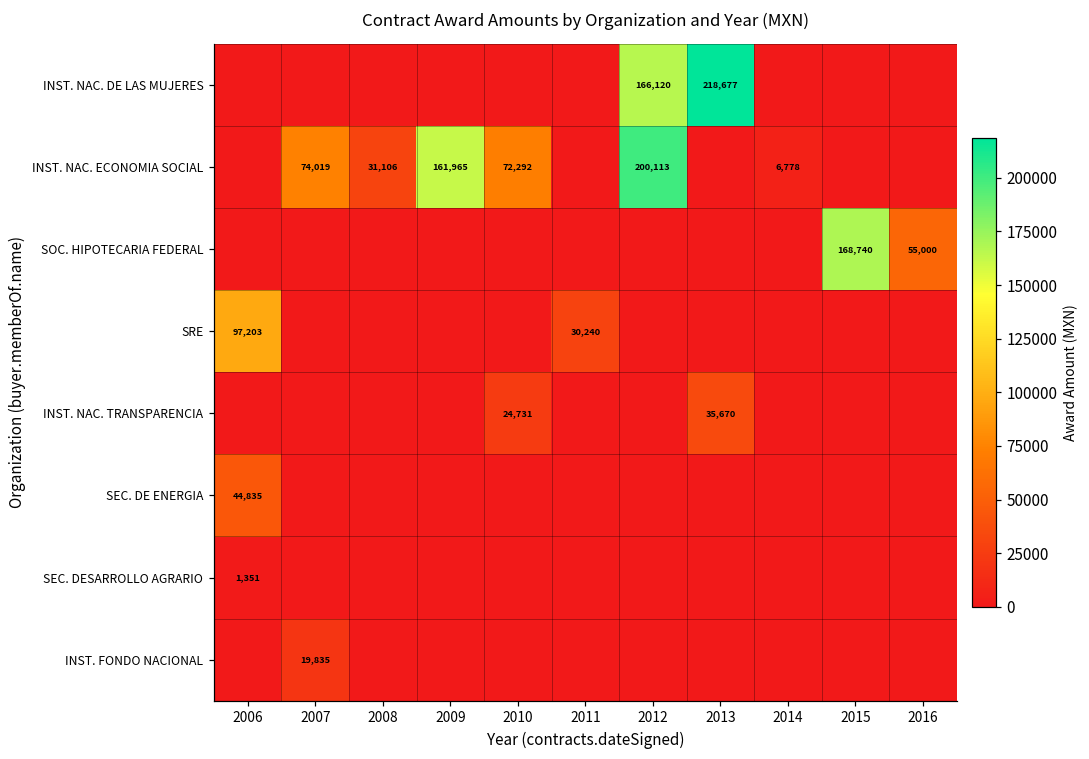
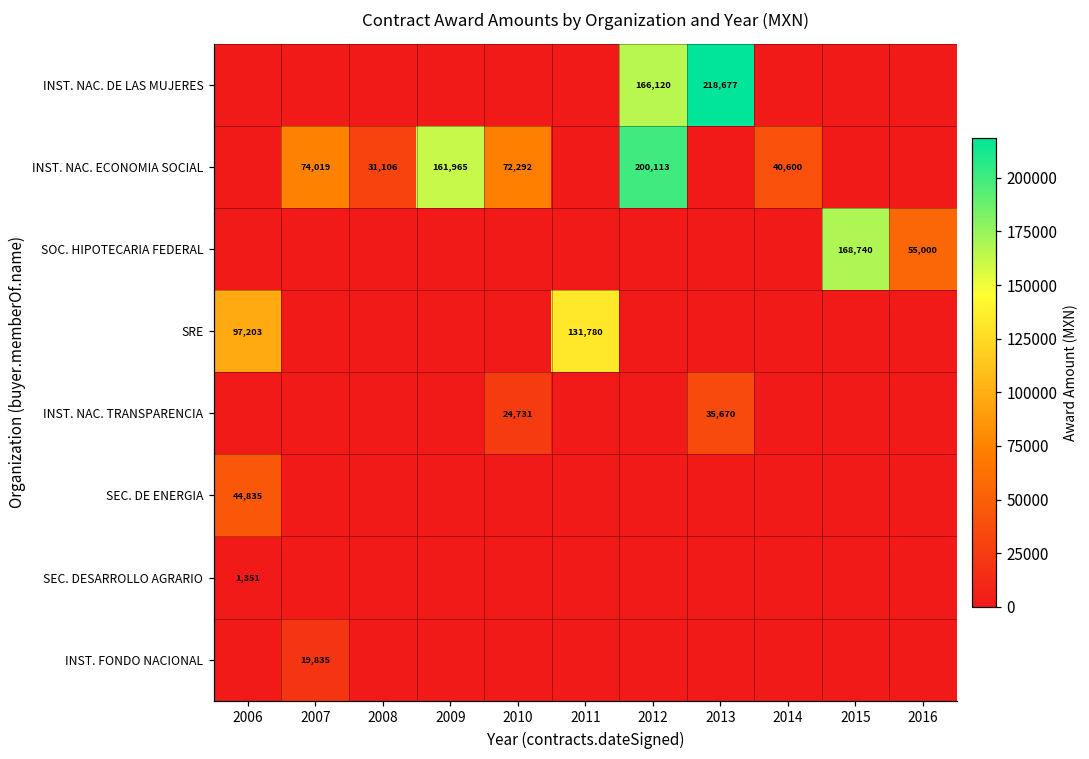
INST. NAC. ECONOMIA SOCIAL, 2014: 6,778 -> 40,600
SRE, 2011: 30,240 -> 131,780
